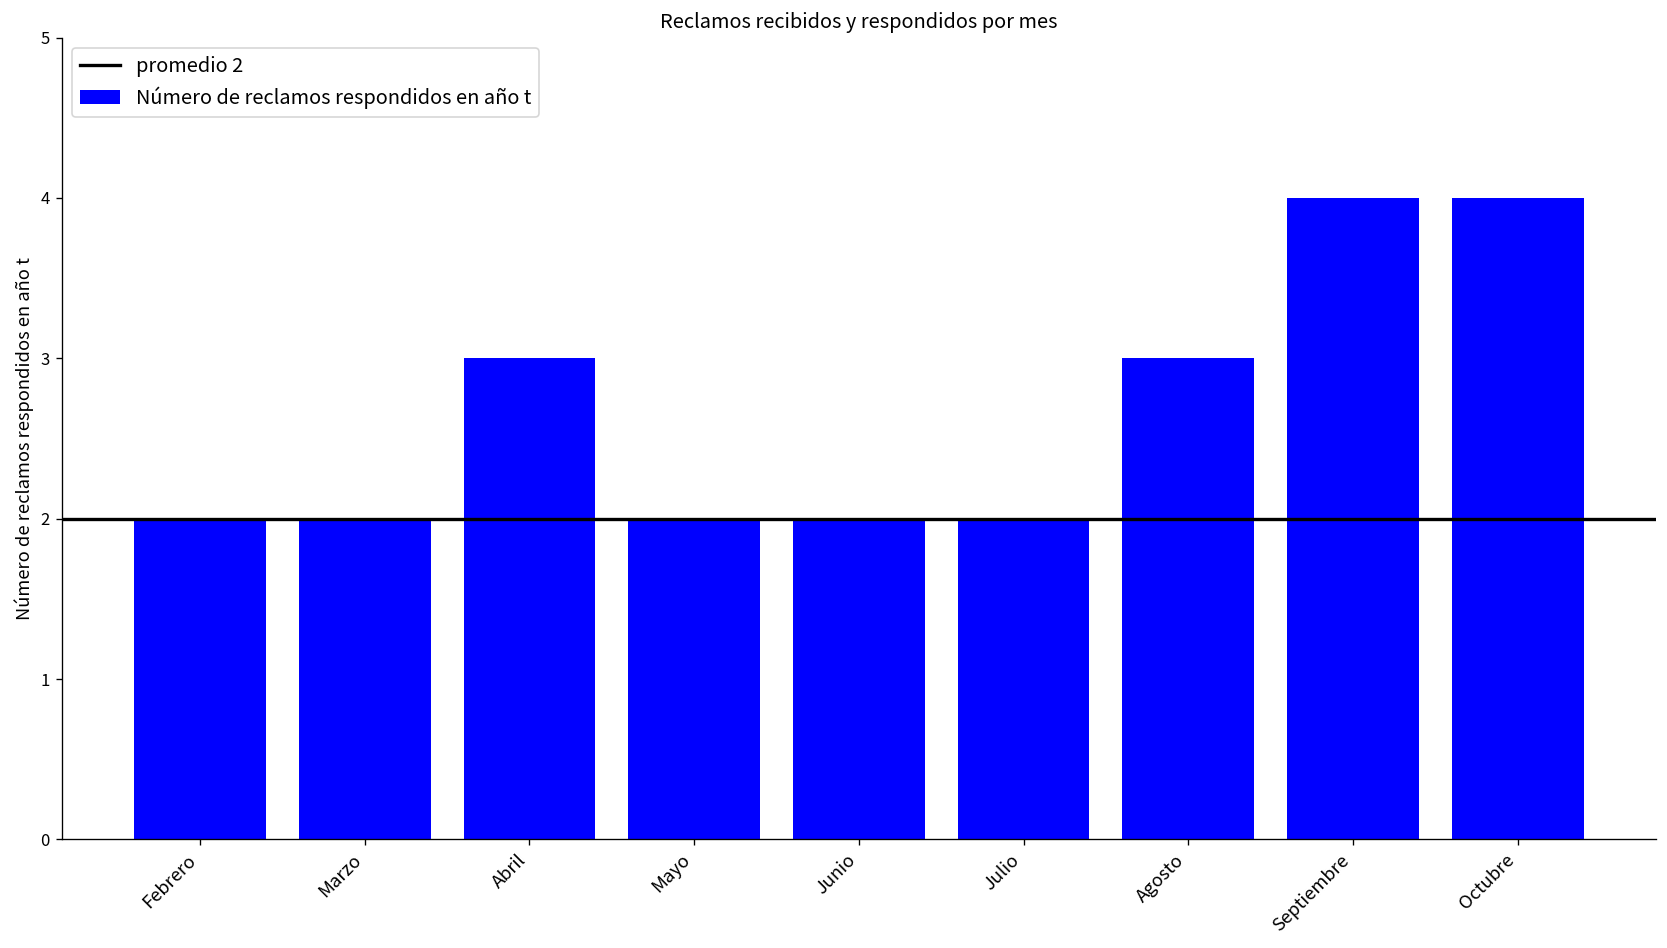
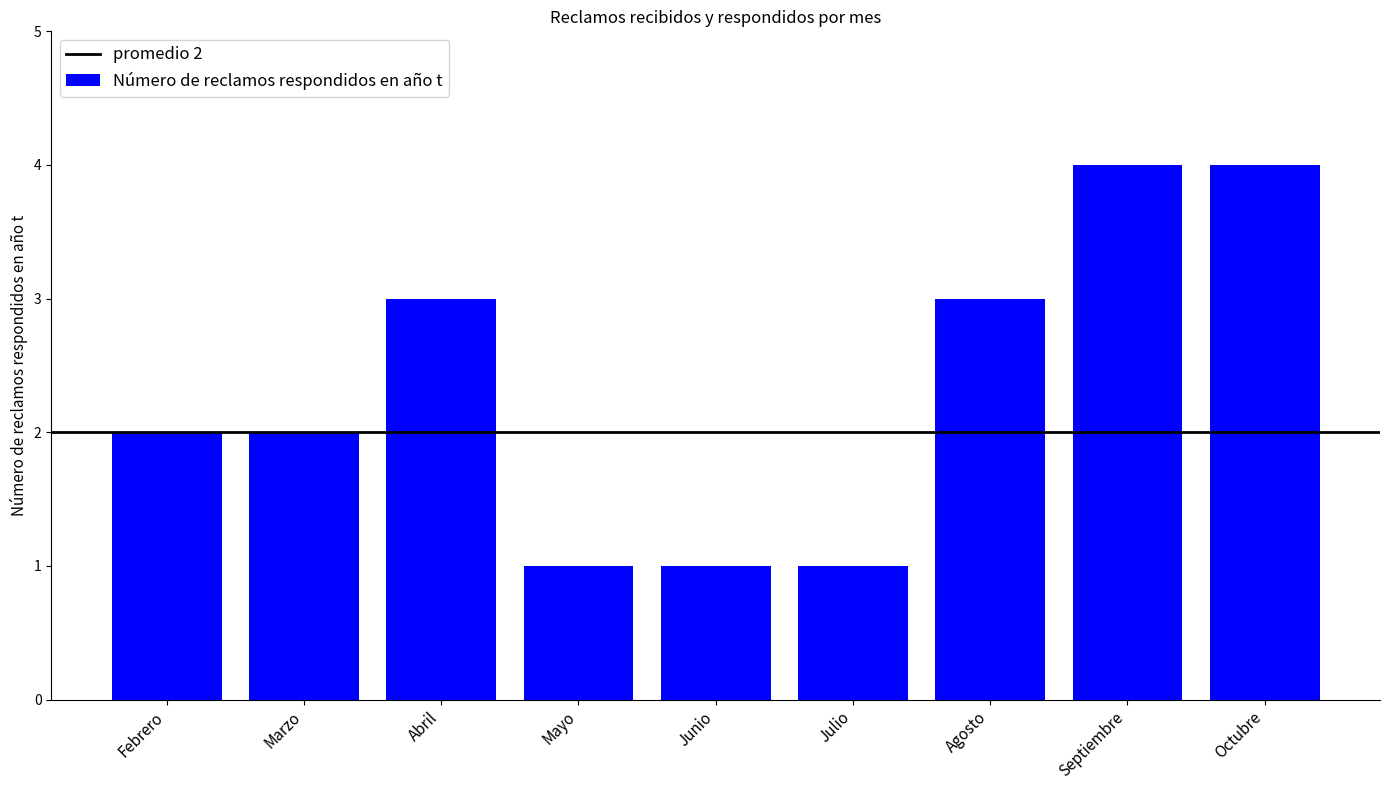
Mayo: 2 -> 1
Junio: 2 -> 1
Julio: 2 -> 1
